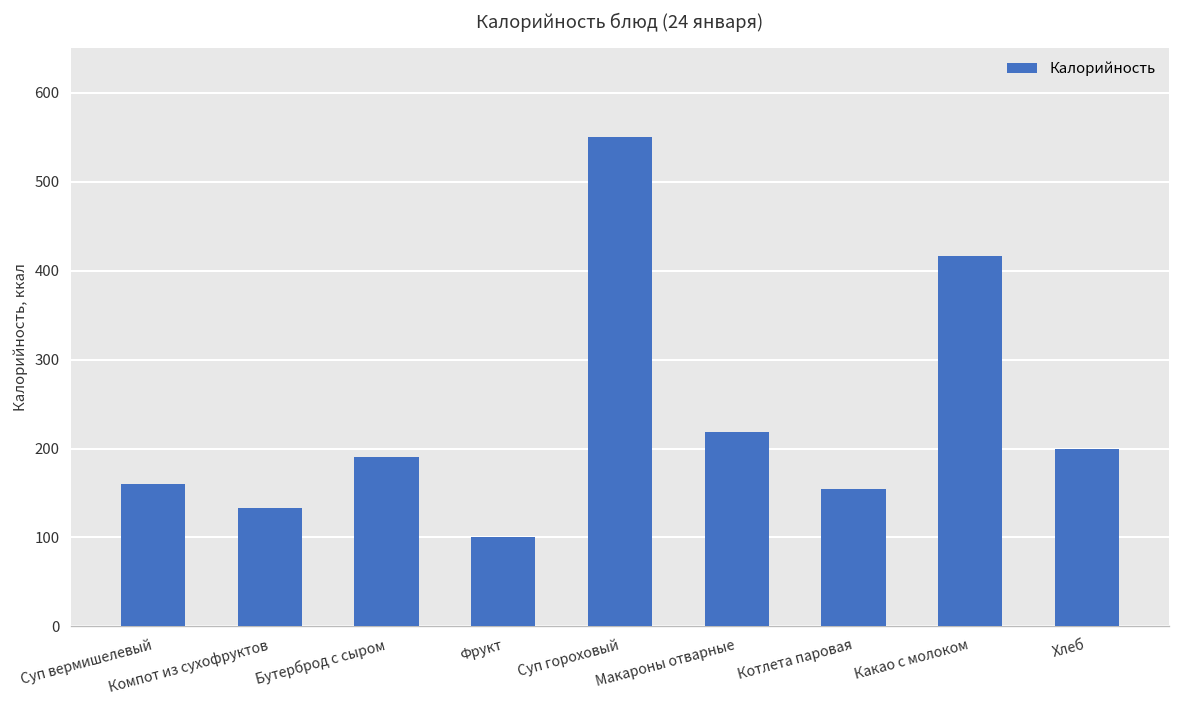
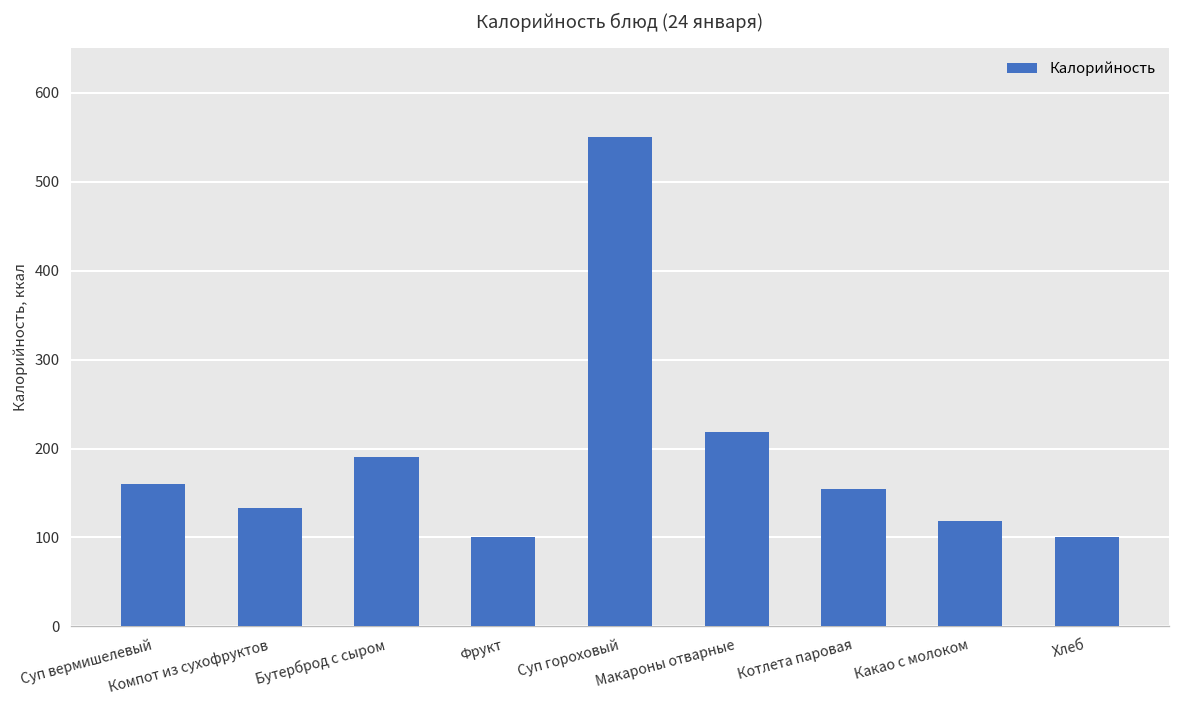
Какао с молоком: 420 -> 120
Хлеб: 200 -> 100
